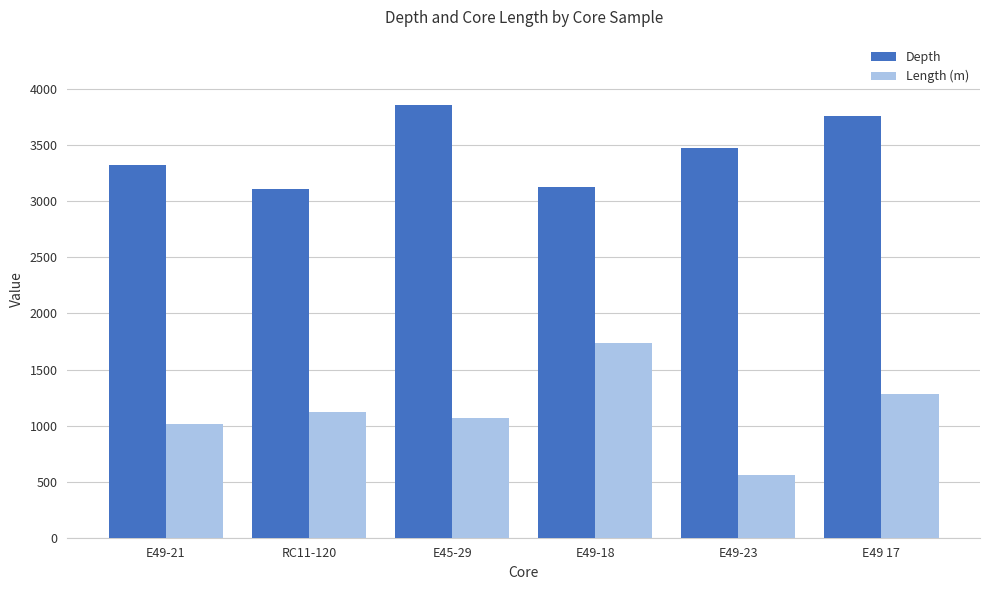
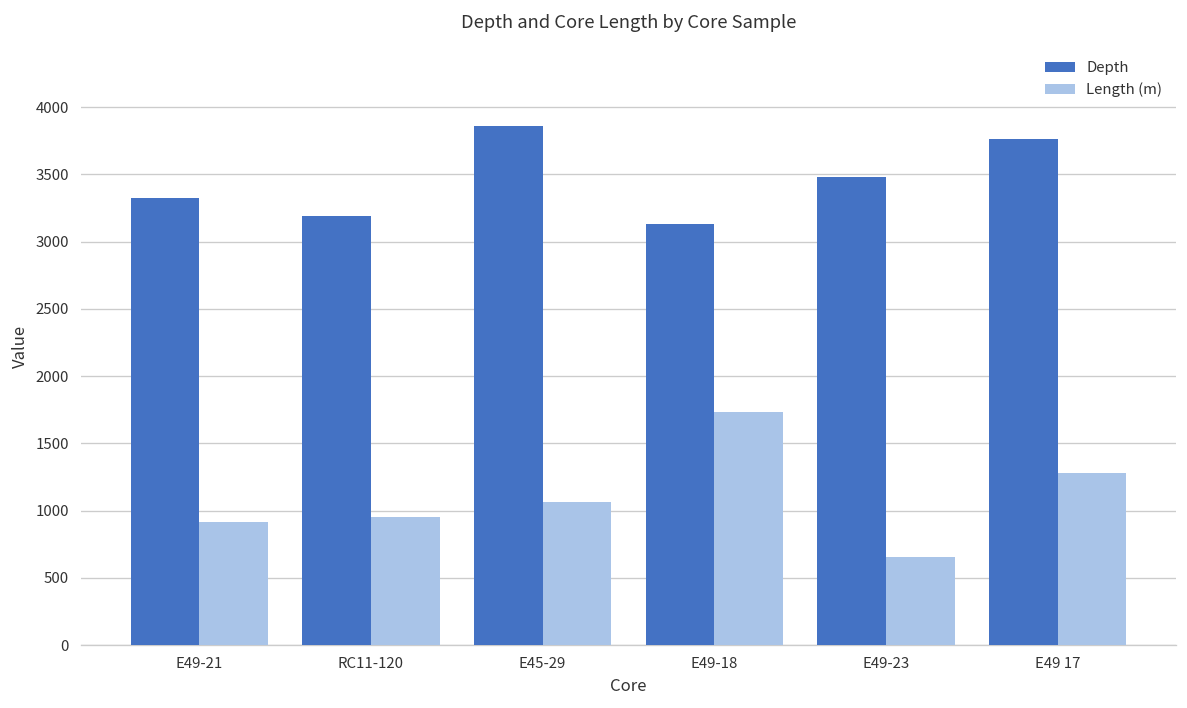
Length (m), E49-21: 1010 -> 920
Depth, RC11-120: 3110 -> 3190
Length (m), RC11-120: 1120 -> 950
Length (m), E49-23: 560 -> 650
